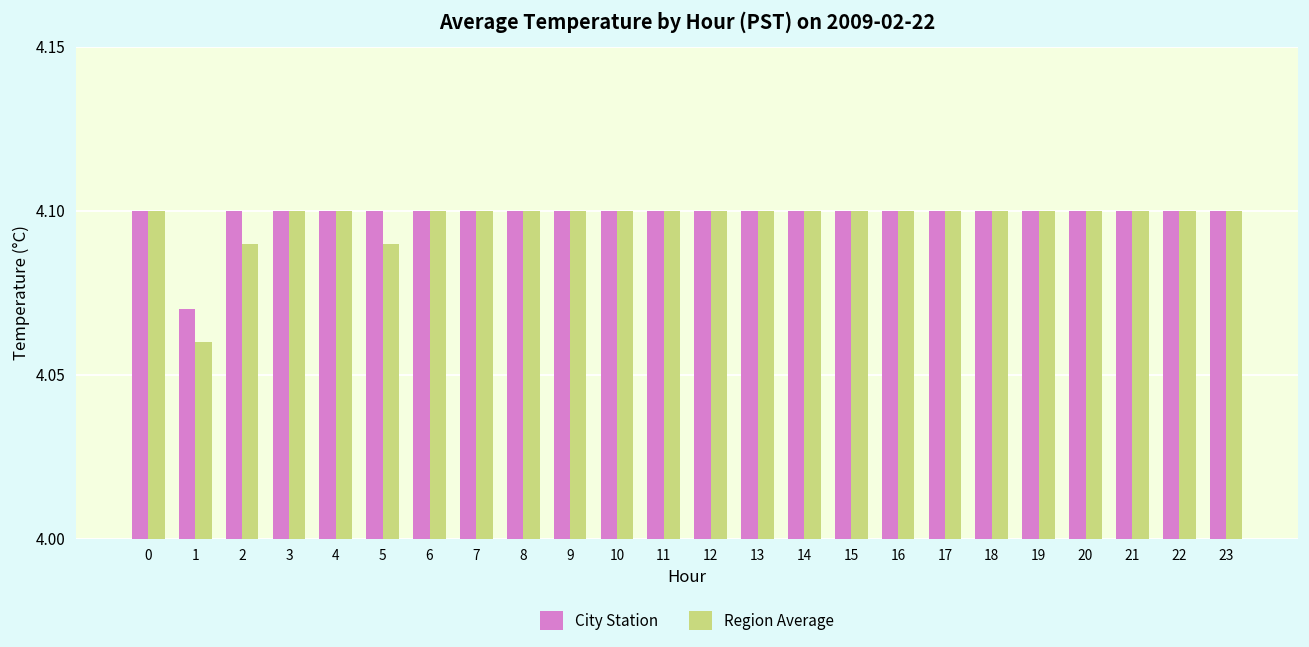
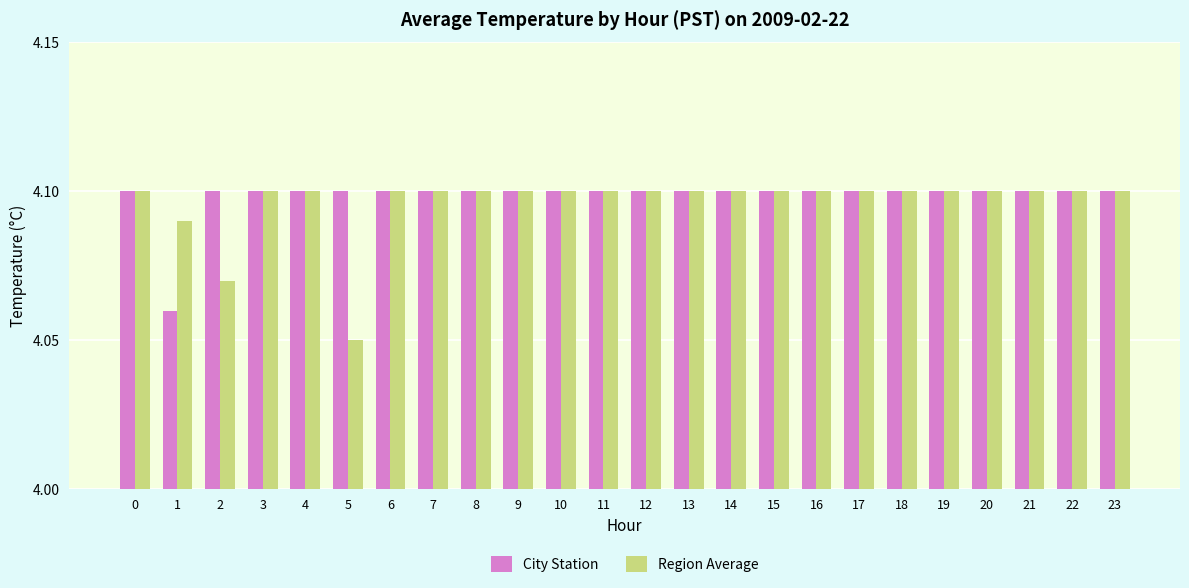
City Station, 1: 4.07 -> 4.06
Region Average, 1: 4.06 -> 4.09
Region Average, 2: 4.09 -> 4.07
Region Average, 5: 4.09 -> 4.05
